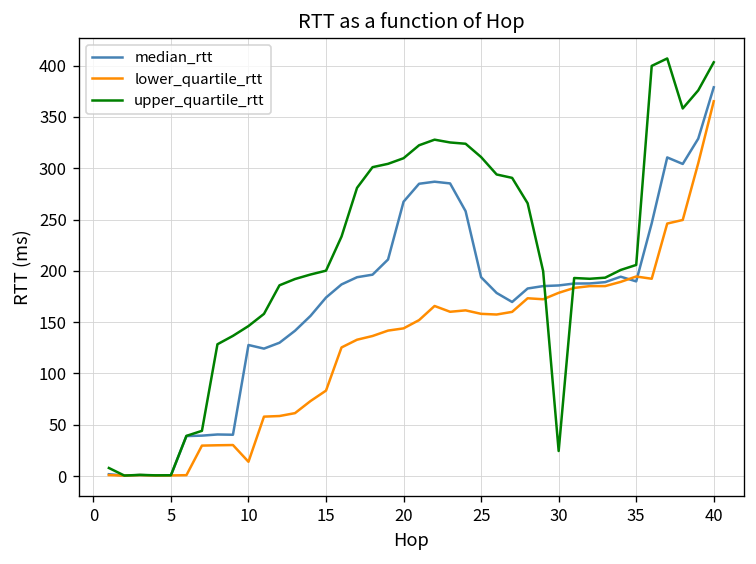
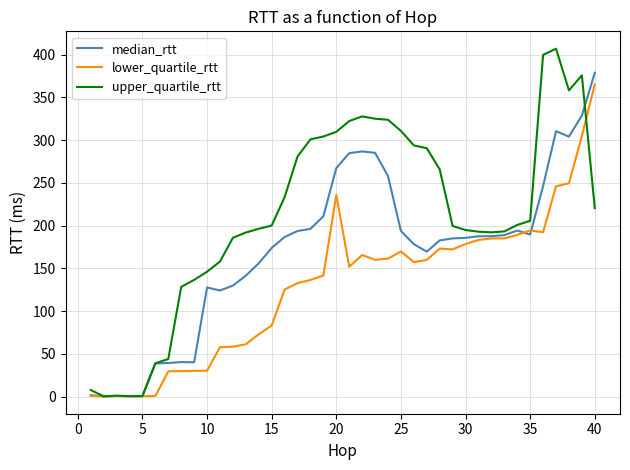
lower_quartile_rtt, 10: 10 -> 30
lower_quartile_rtt, 20: 140 -> 240
lower_quartile_rtt, 25: 160 -> 170
upper_quartile_rtt, 30: 20 -> 190
upper_quartile_rtt, 40: 400 -> 220
